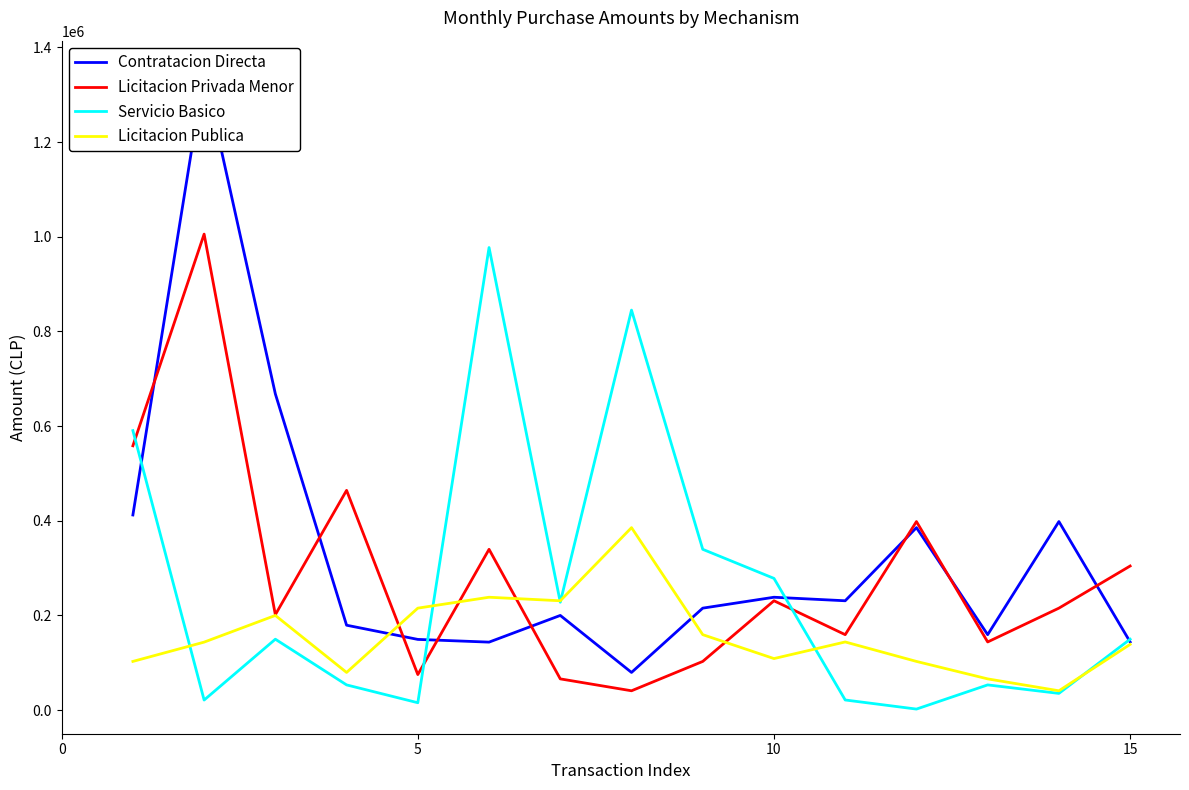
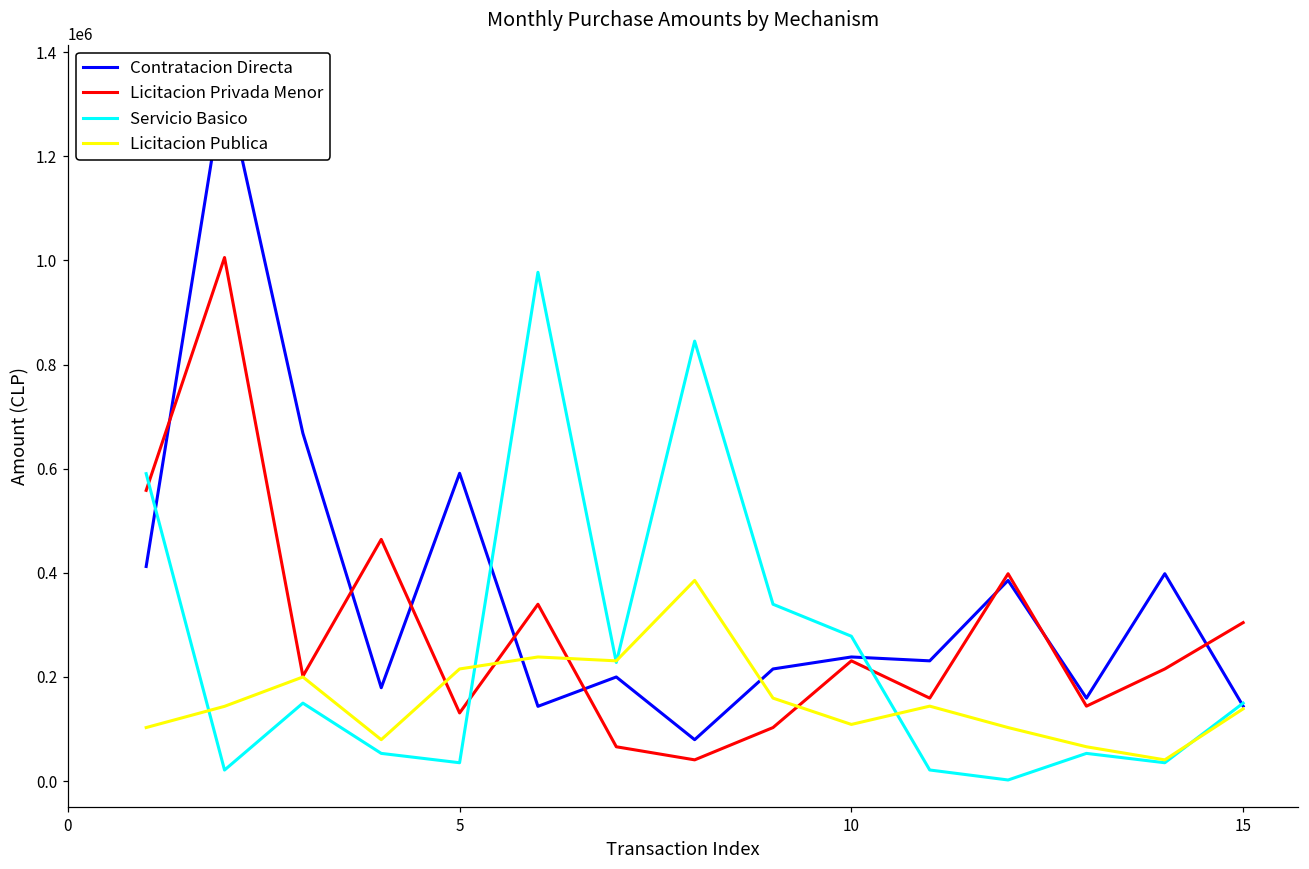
Contratacion Directa, 5: 150000 -> 590000
Licitacion Privada Menor, 5: 70000 -> 130000
Servicio Basico, 5: 20000 -> 40000
